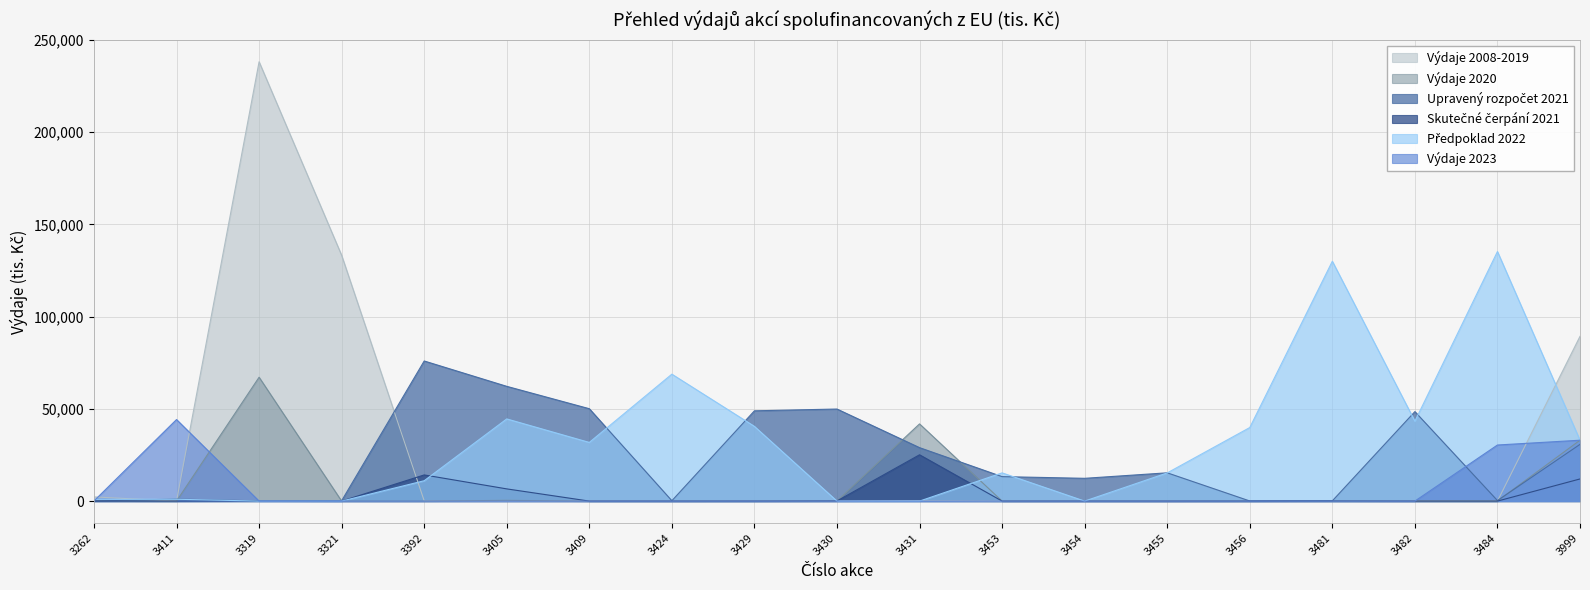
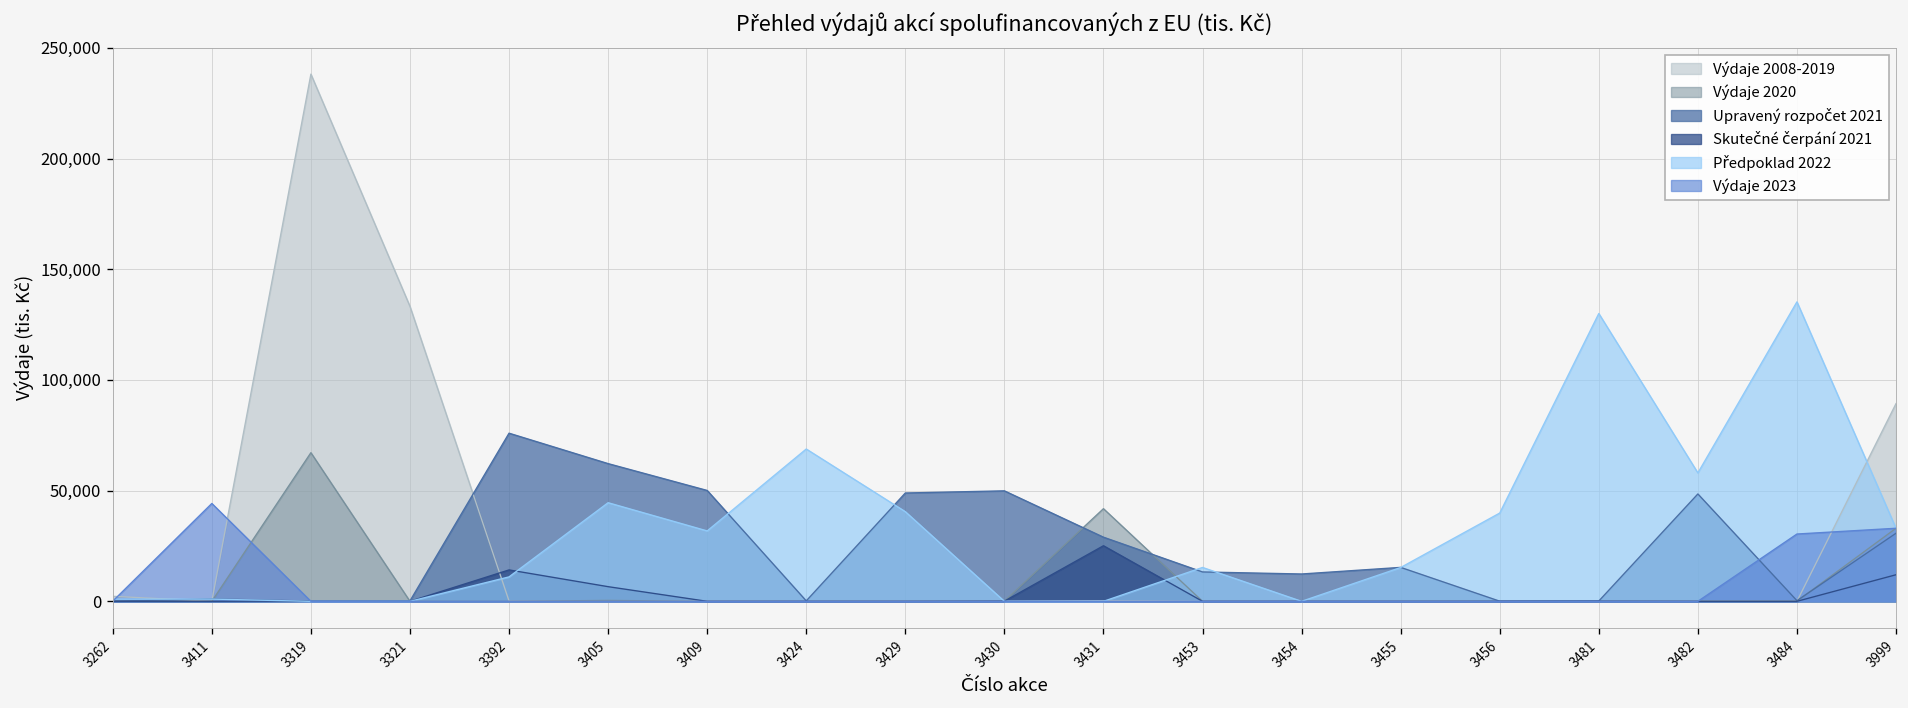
Předpoklad 2022, 3482: 43,000 -> 58,000
